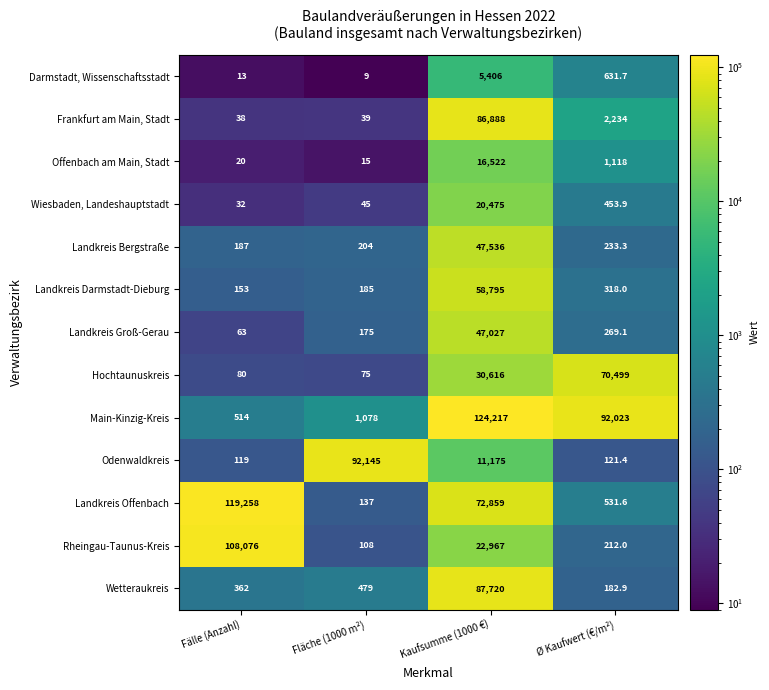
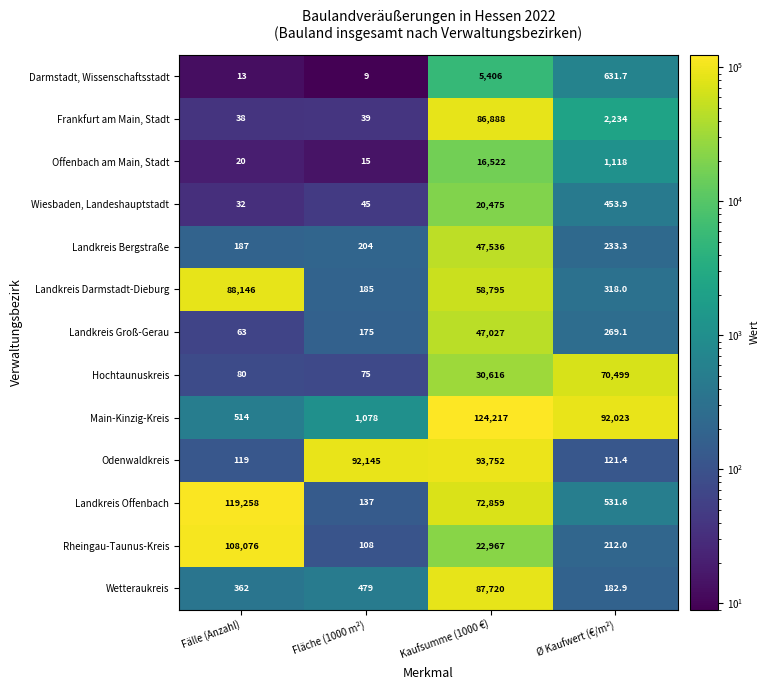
Landkreis Darmstadt-Dieburg, Fälle (Anzahl): 153 -> 88,146
Odenwaldkreis, Kaufsumme (1000 €): 11,175 -> 93,752
